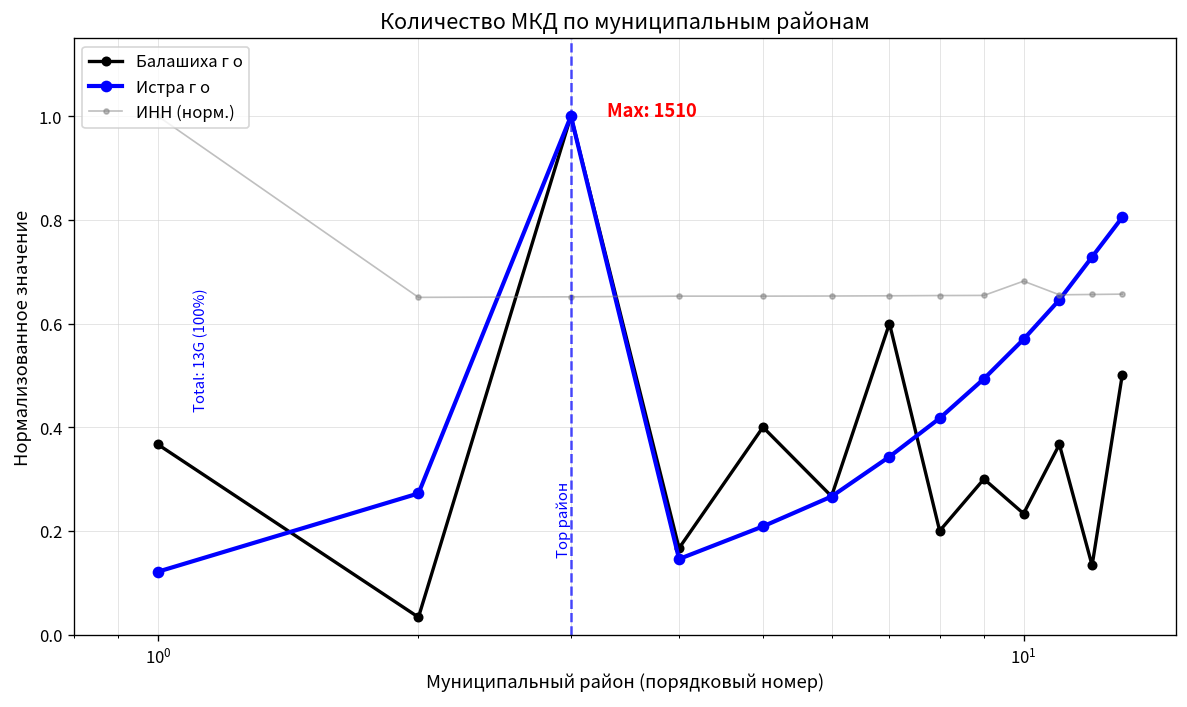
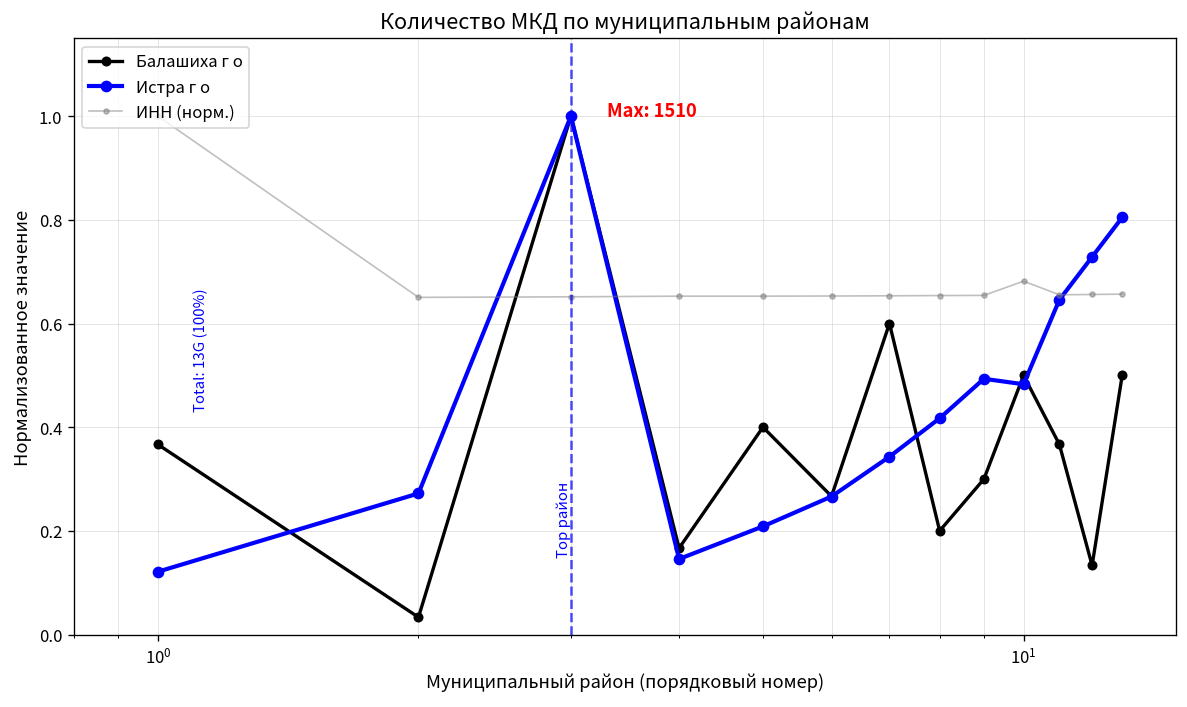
Балашиха г о, 10^1: 0.23 -> 0.50
Истра г о, 10^1: 0.57 -> 0.48
